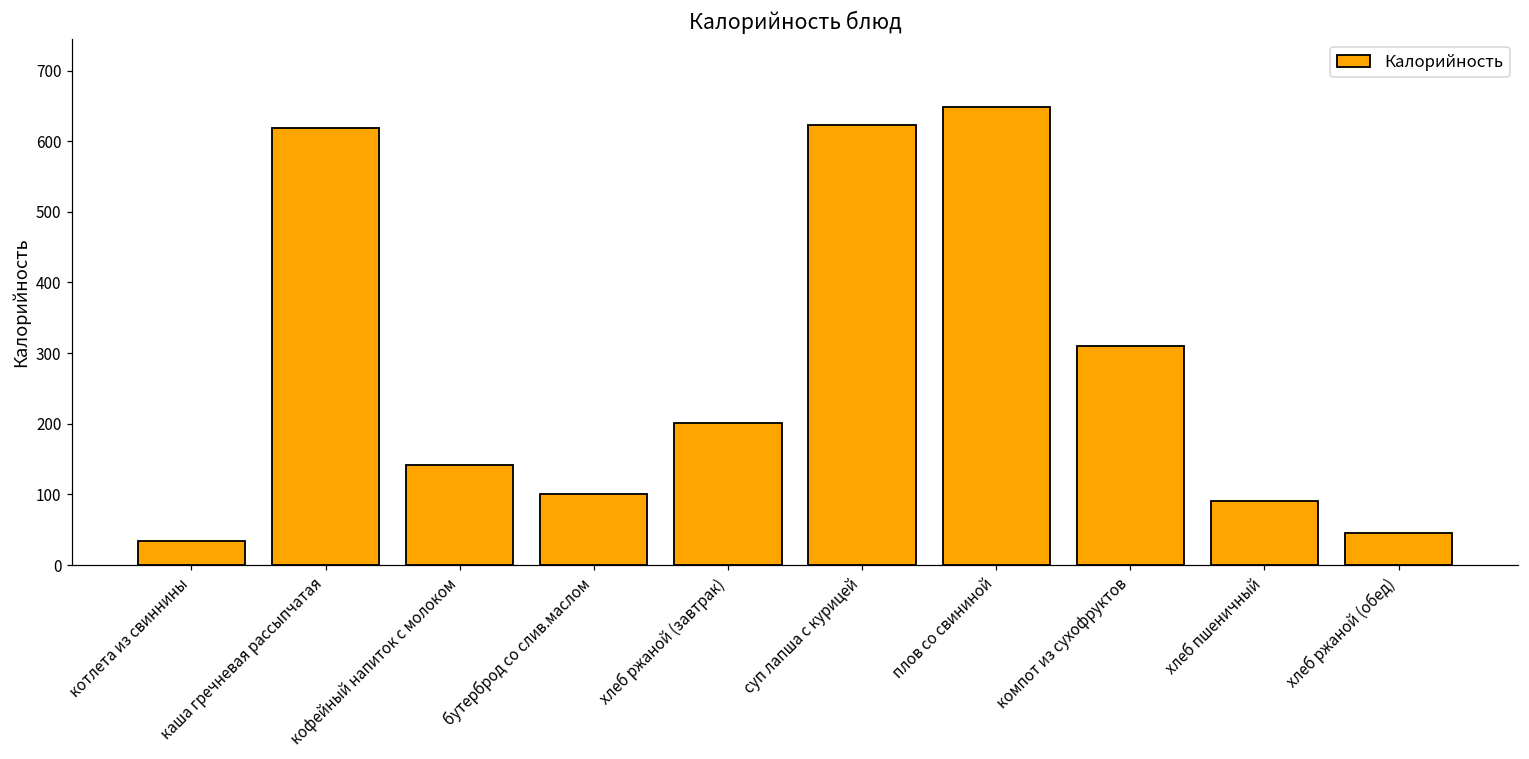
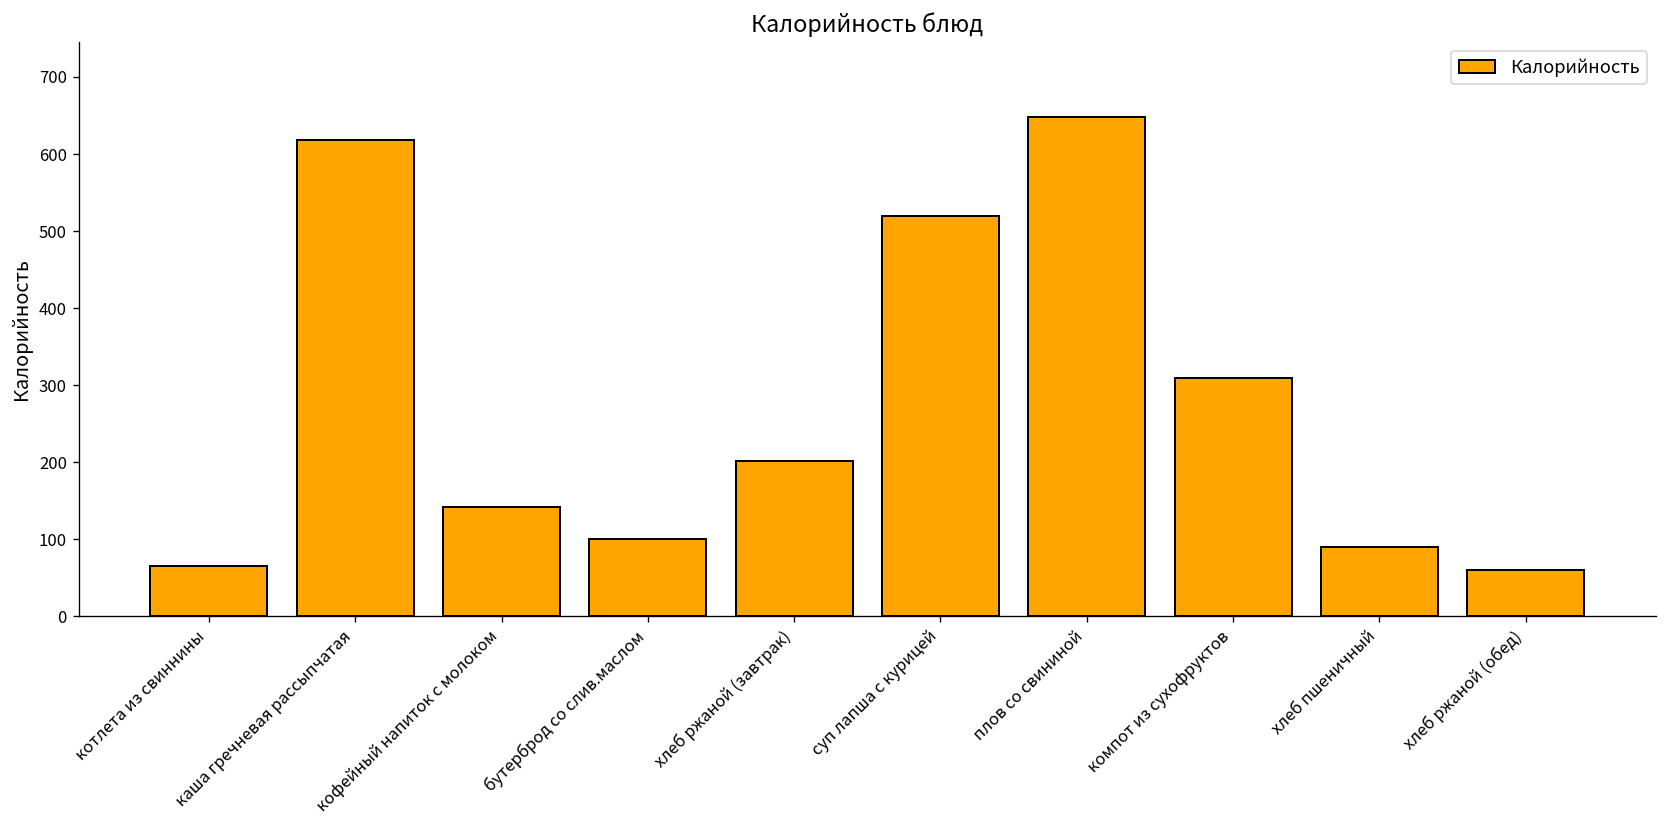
котлета из свиннины: 30 -> 70
суп лапша с курицей: 620 -> 520
хлеб ржаной (обед): 50 -> 60
